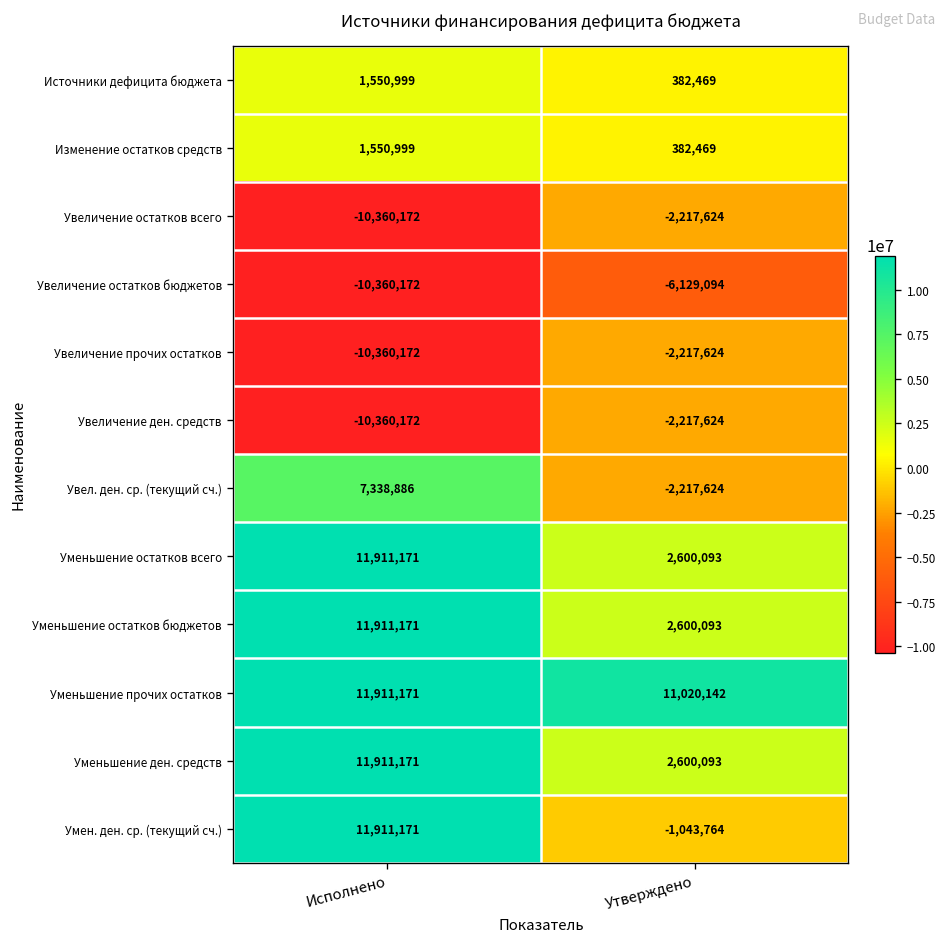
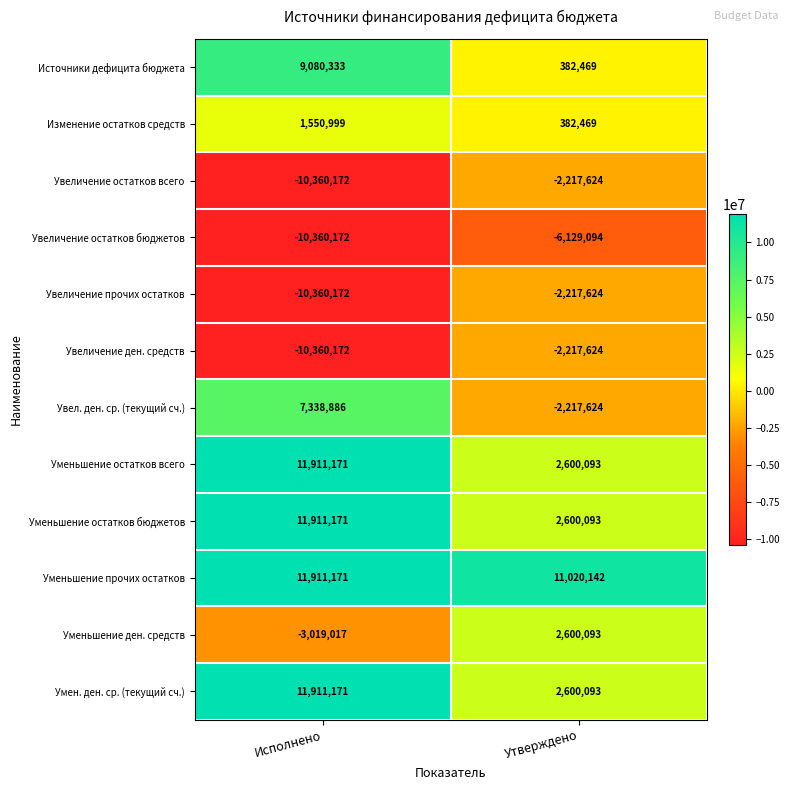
Источники дефицита бюджета, Исполнено: 1,550,999 -> 9,080,333
Уменьшение ден. средств, Исполнено: 11,911,171 -> -3,019,017
Умен. ден. ср. (текущий сч.), Утверждено: -1,043,764 -> 2,600,093
